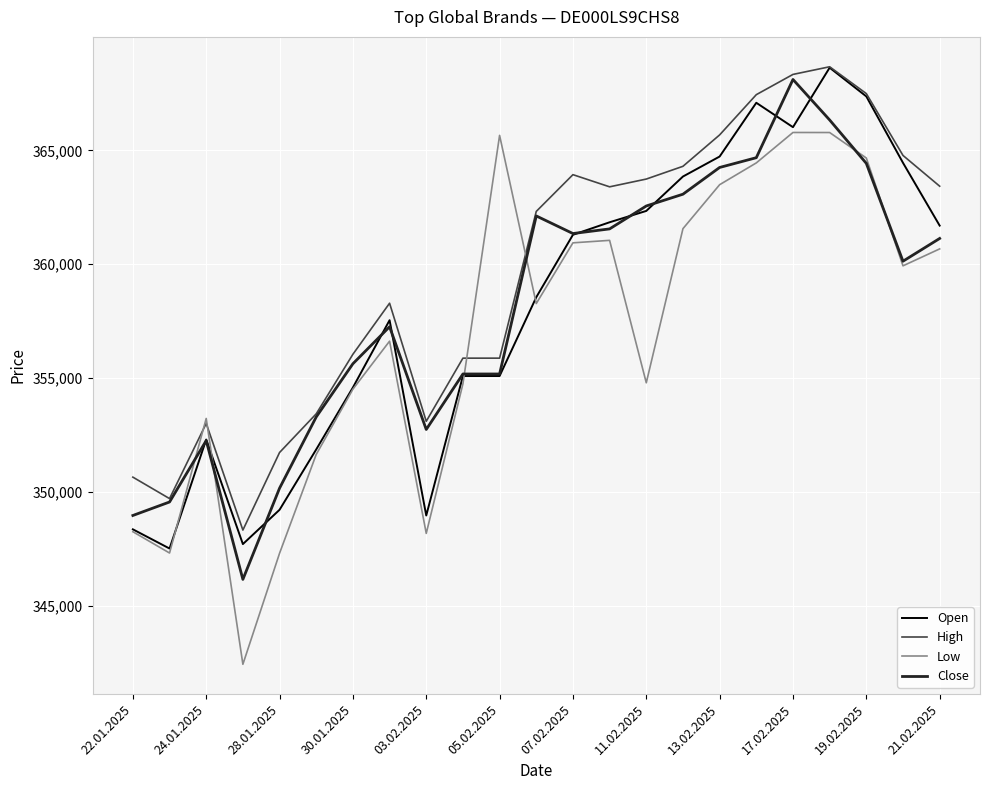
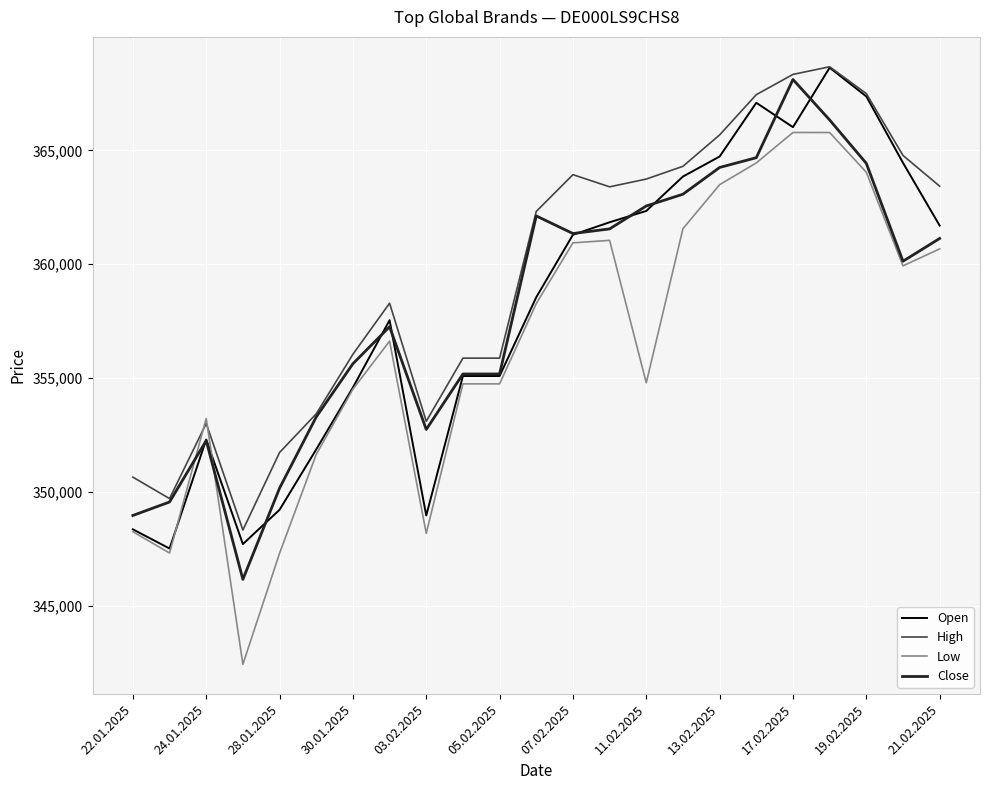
Low, 05.02.2025: 365,700 -> 354,700
Low, 19.02.2025: 364,700 -> 364,000
